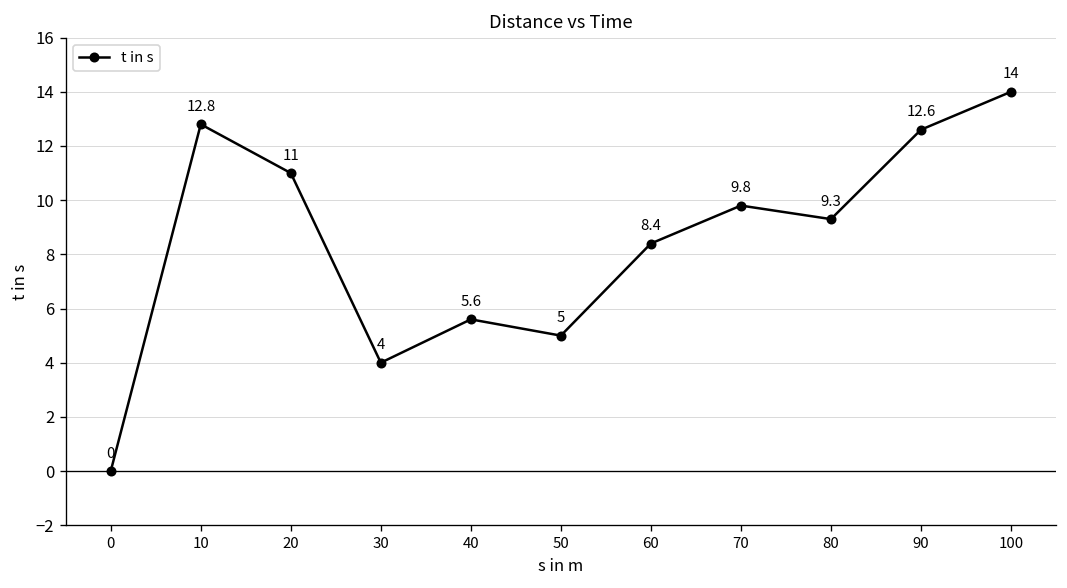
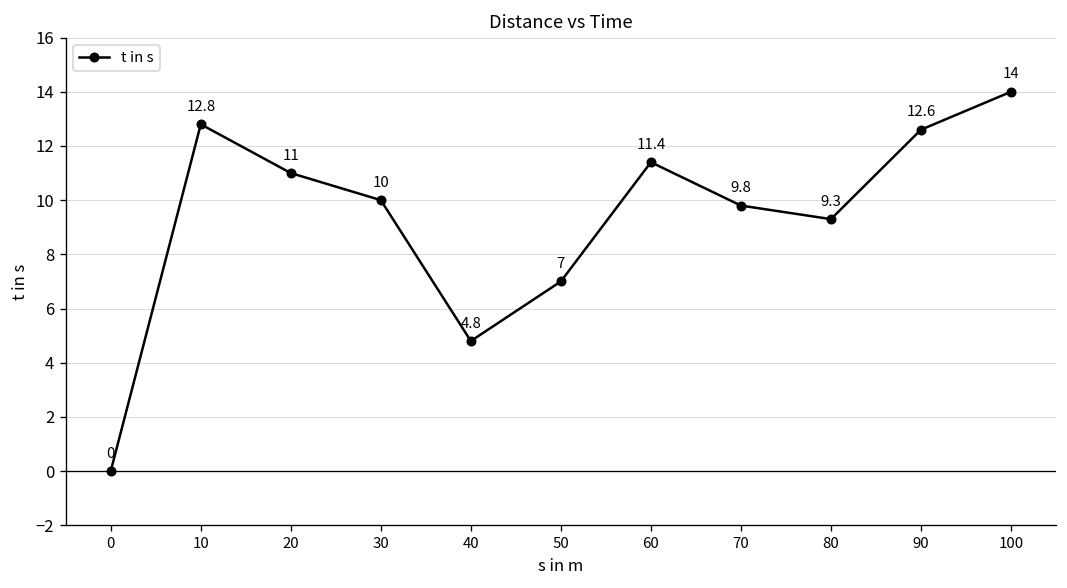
30: 4 -> 10
40: 5.6 -> 4.8
50: 5 -> 7
60: 8.4 -> 11.4
